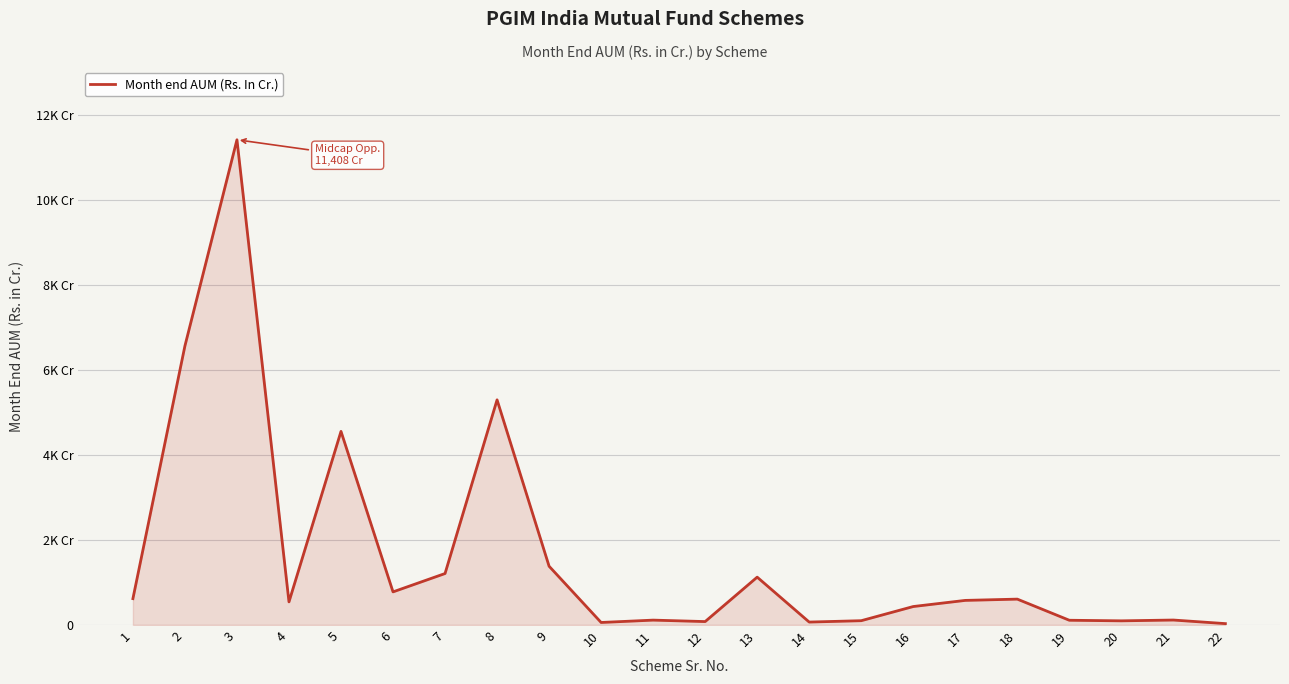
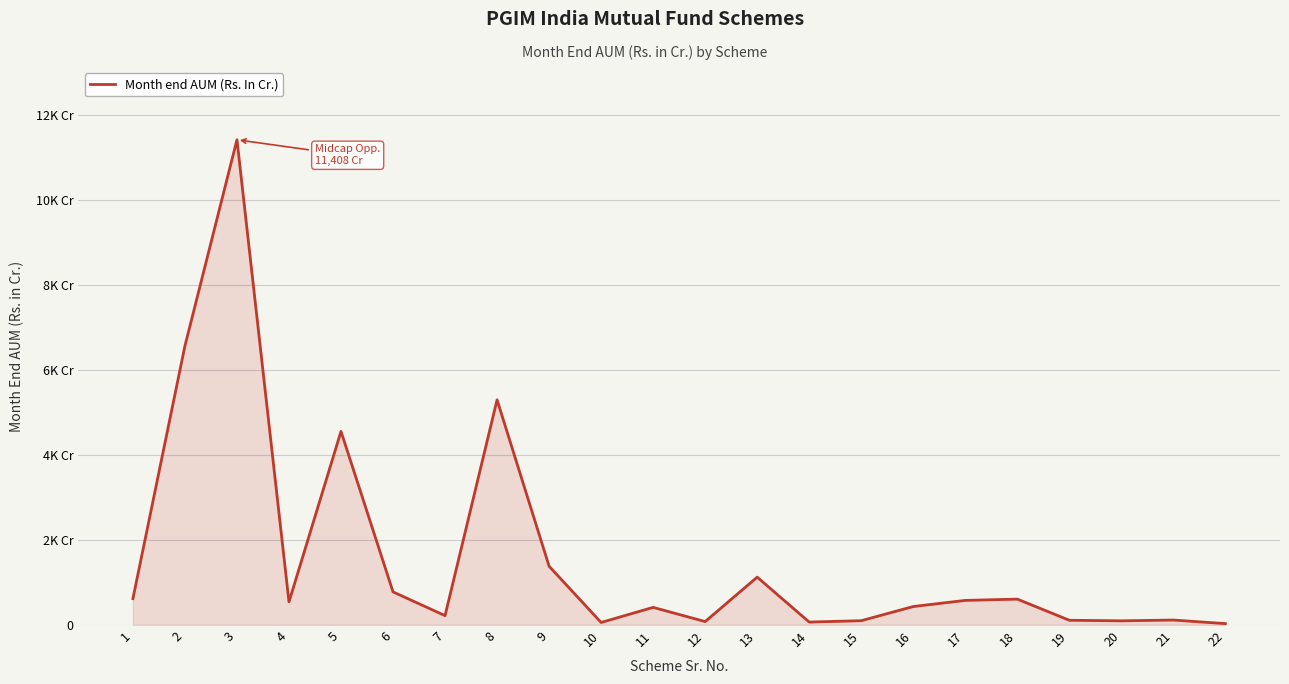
7: 1.2K Cr -> 0.2K Cr
11: 0.1K Cr -> 0.4K Cr
